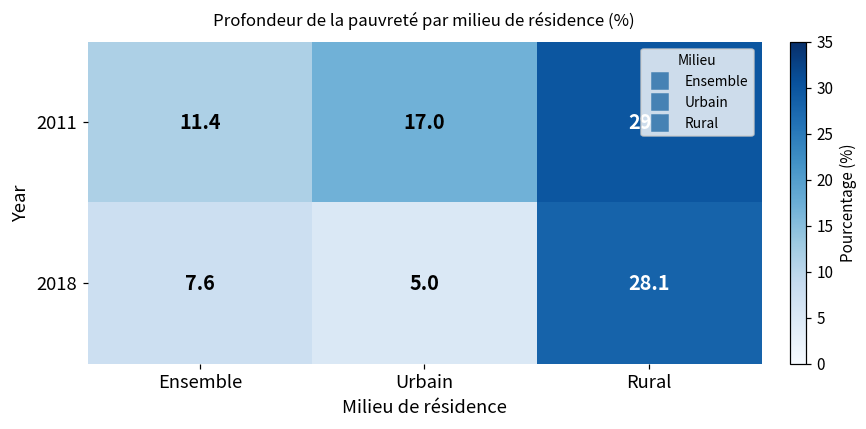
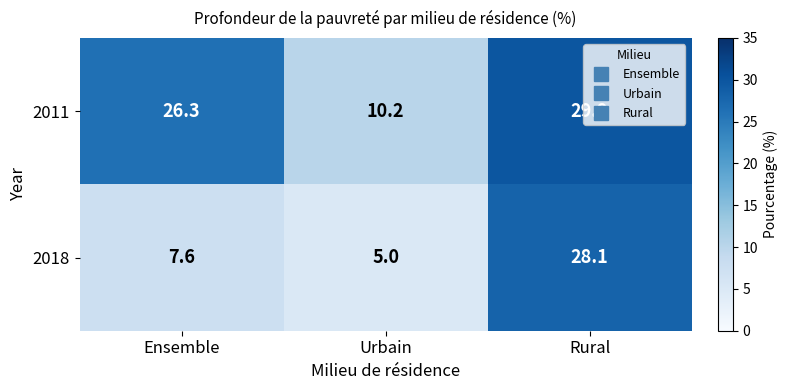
2011, Ensemble: 11.4 -> 26.3
2011, Urbain: 17.0 -> 10.2
